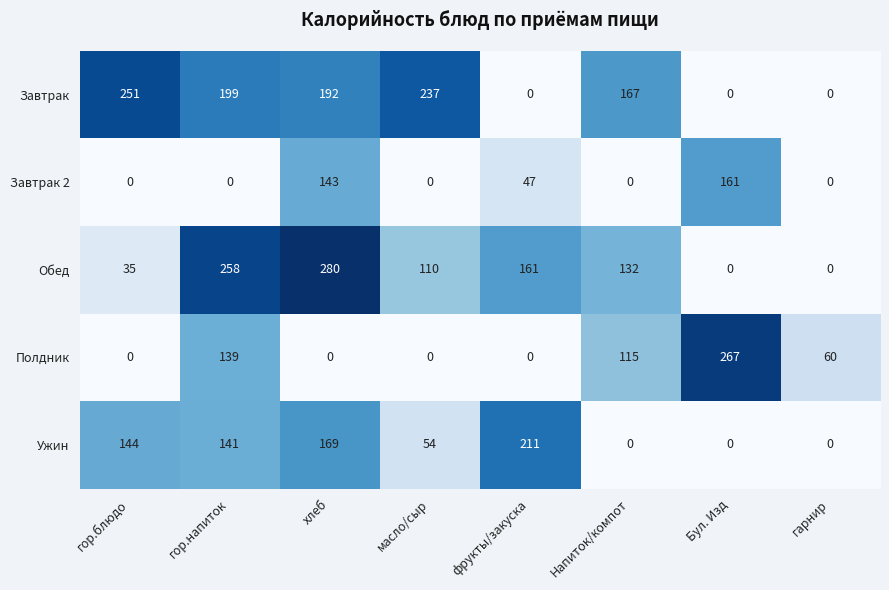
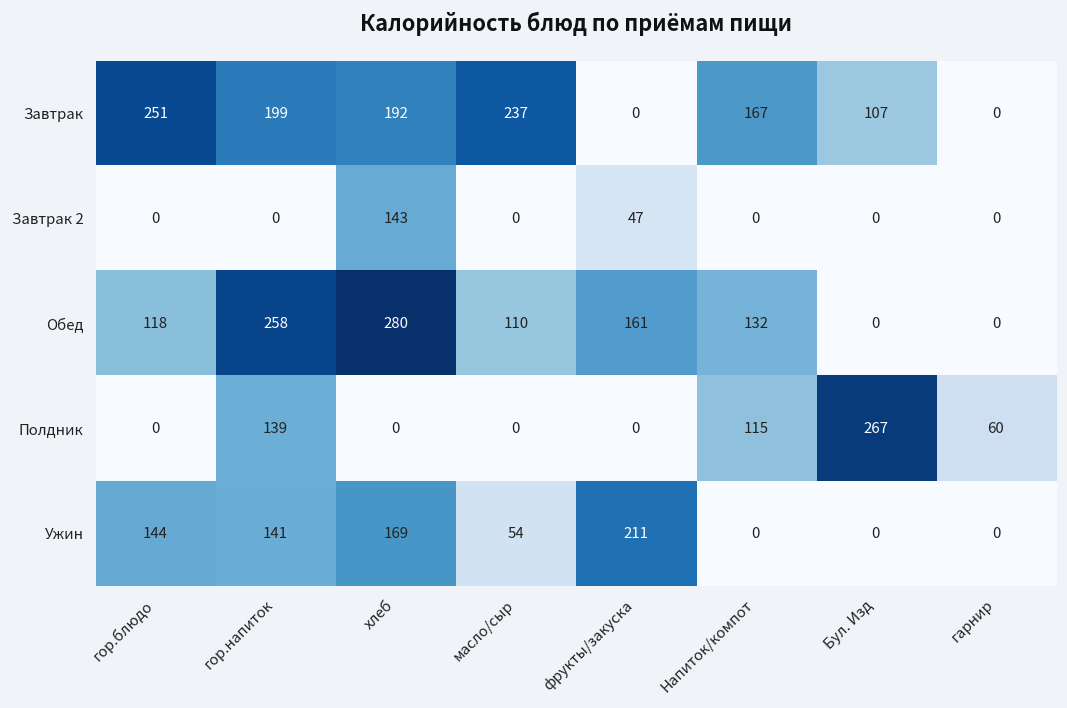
Завтрак, Бул. Изд: 0 -> 107
Завтрак 2, Бул. Изд: 161 -> 0
Обед, гор.блюдо: 35 -> 118
